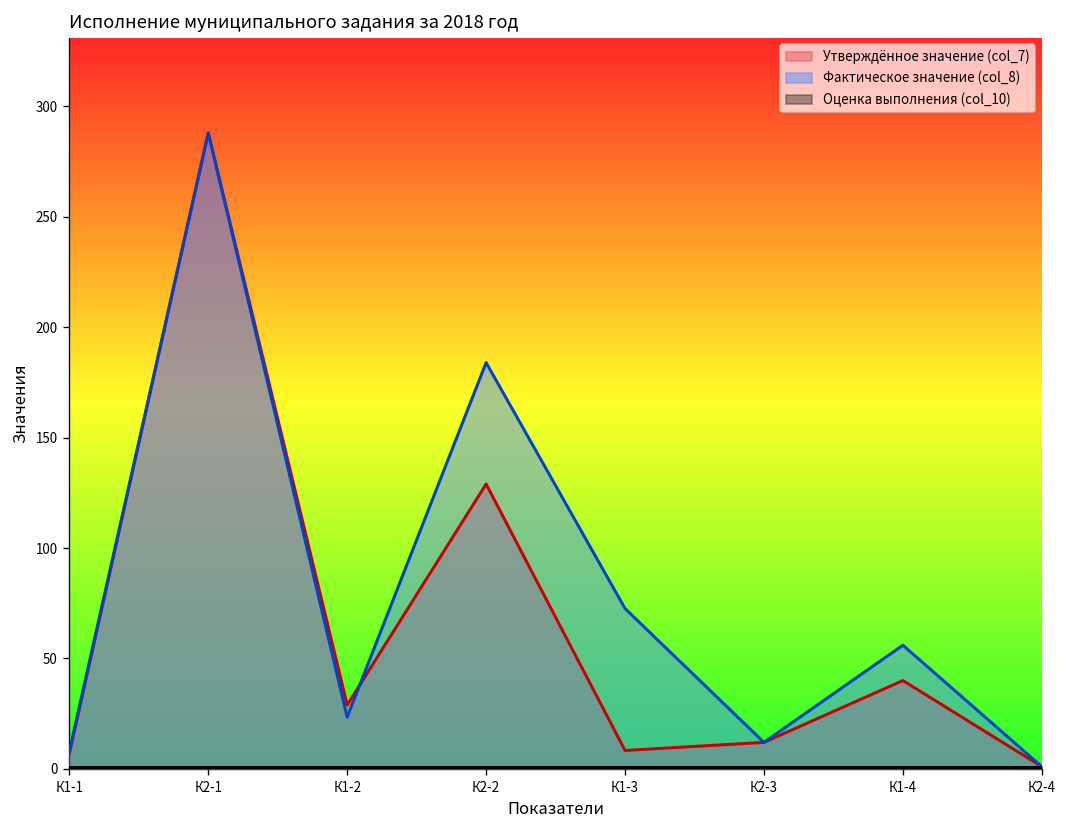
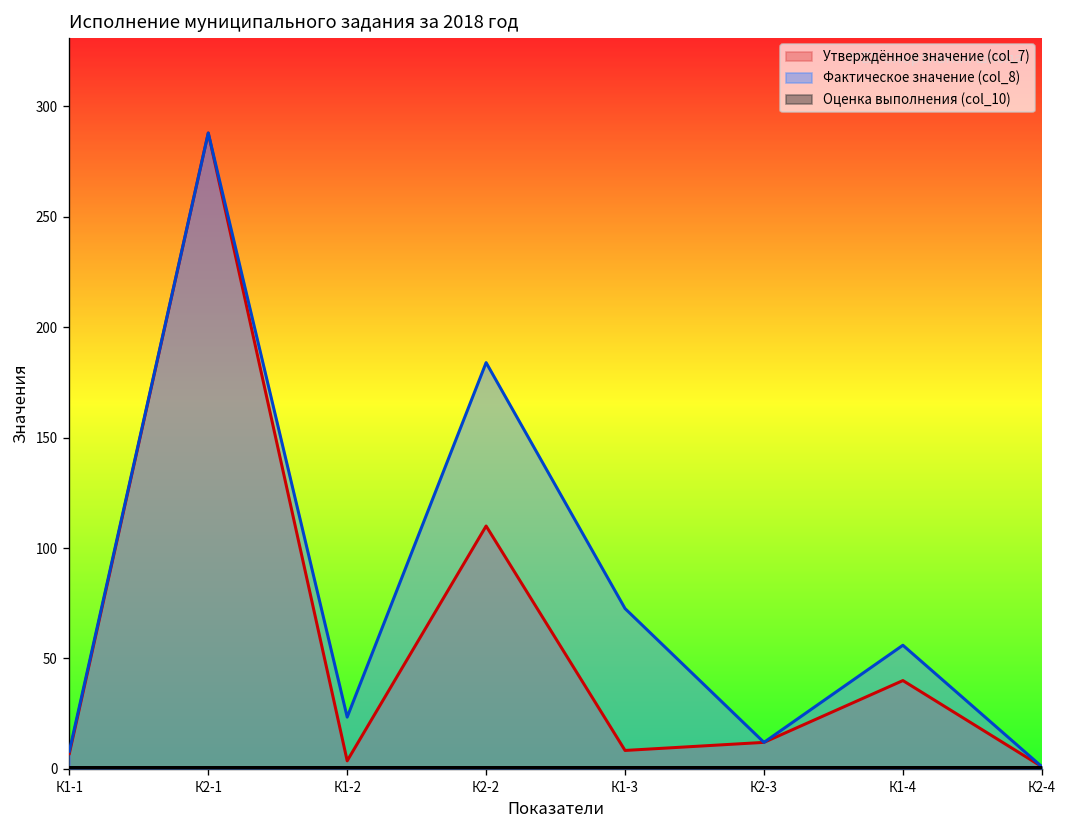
Утверждённое значение (col_7), К1-2: 29 -> 4
Утверждённое значение (col_7), К2-2: 129 -> 110
